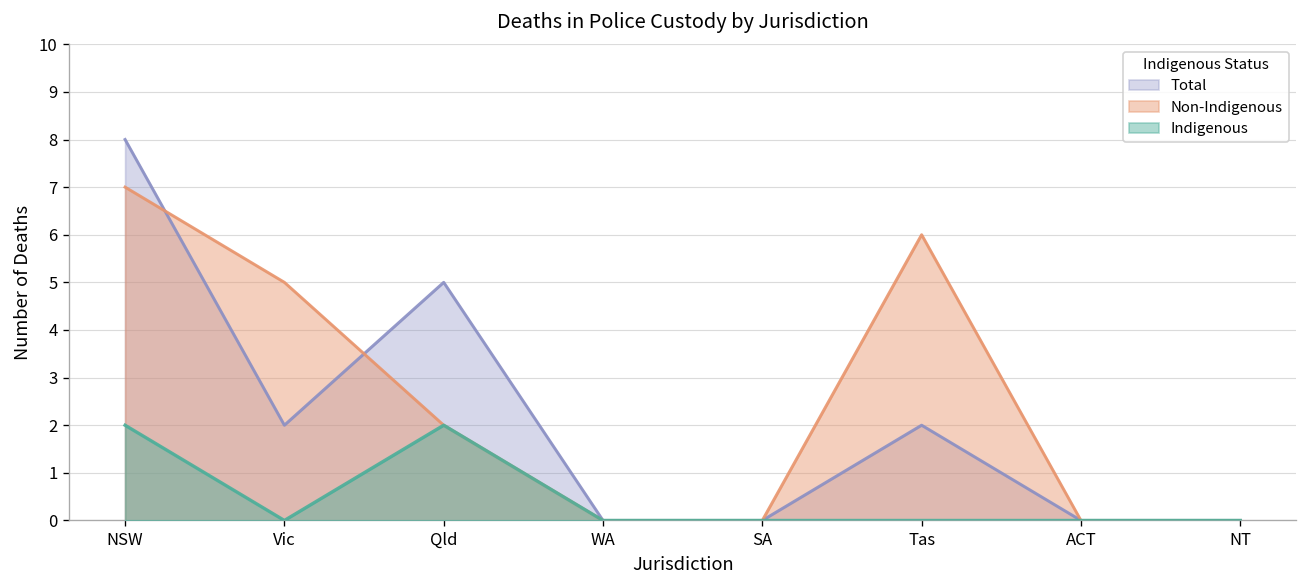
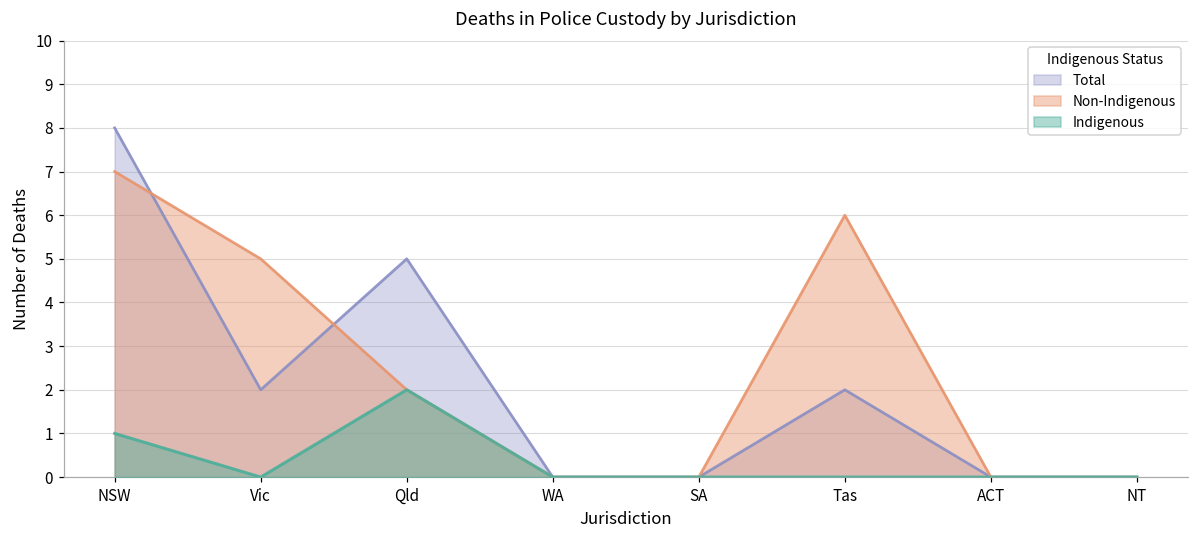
Indigenous, NSW: 2 -> 1
